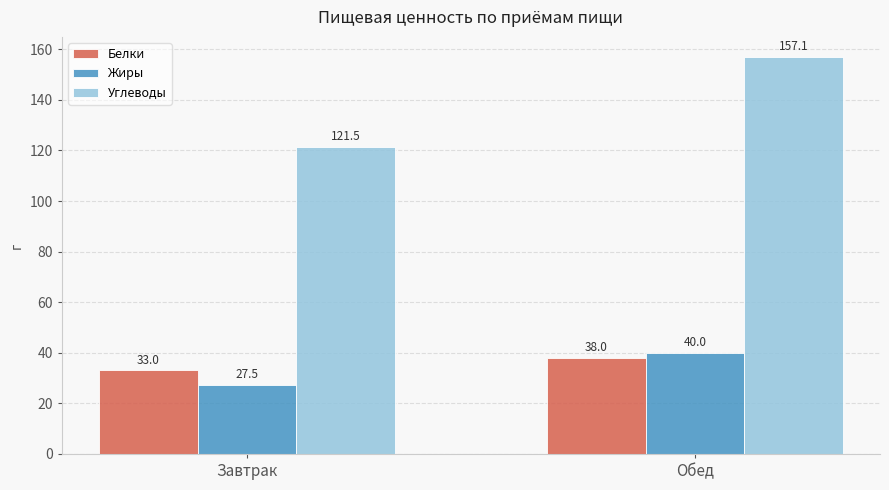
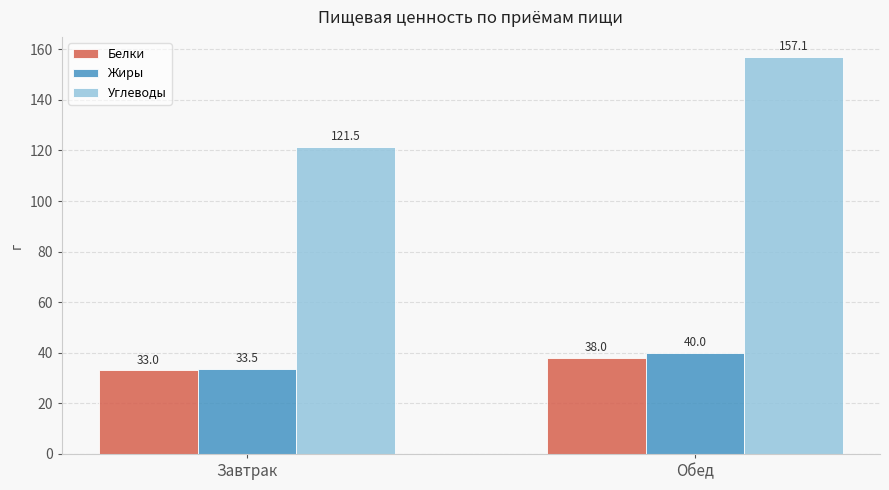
Жиры, Завтрак: 27.5 -> 33.5
